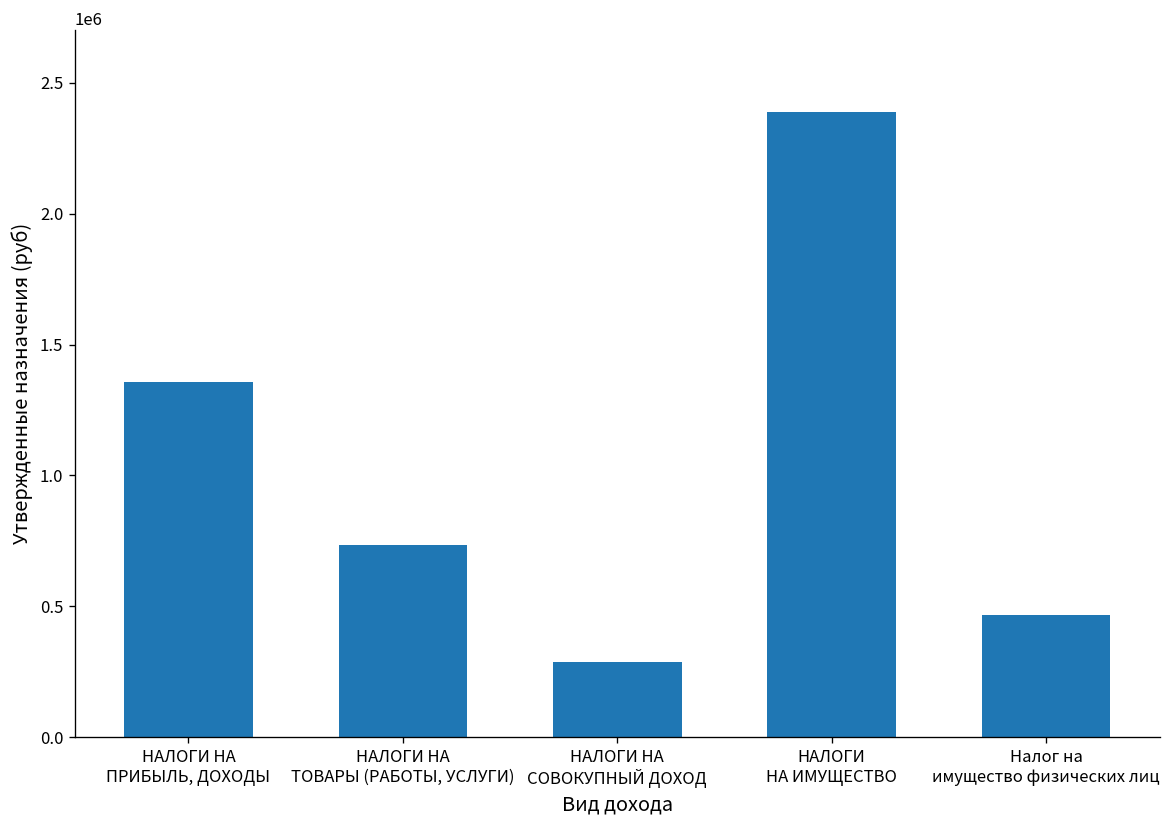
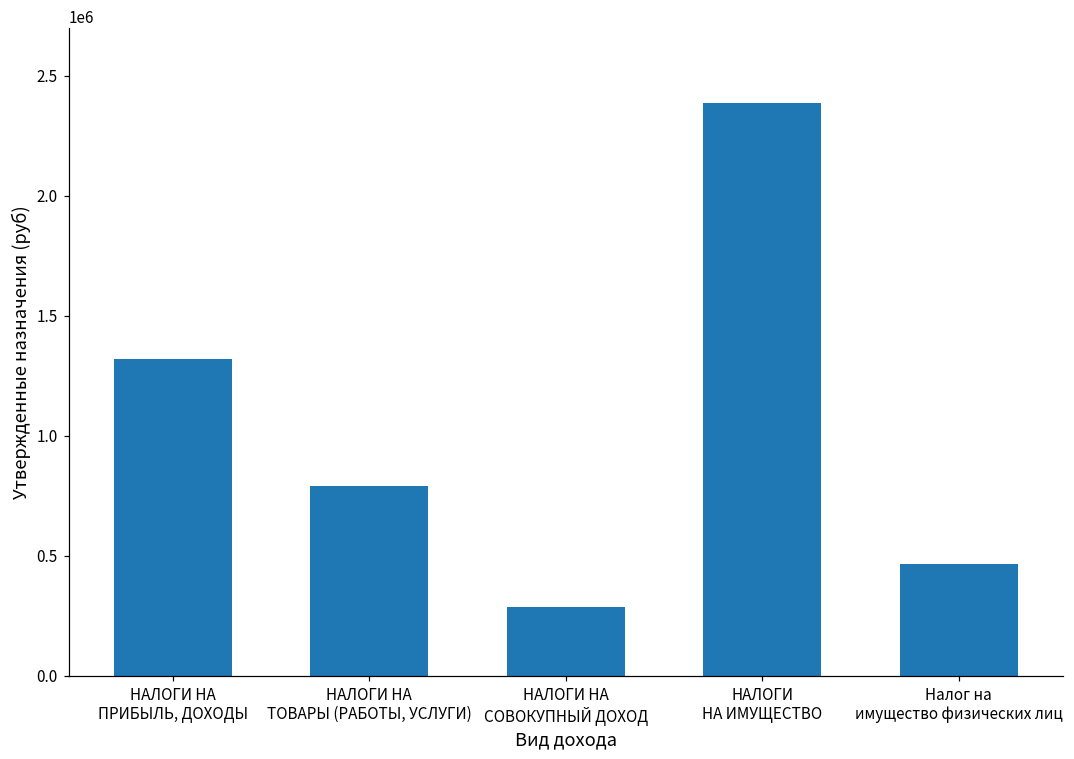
НАЛОГИ НА ПРИБЫЛЬ, ДОХОДЫ: 1360000 -> 1320000
НАЛОГИ НА ТОВАРЫ (РАБОТЫ, УСЛУГИ): 730000 -> 790000
